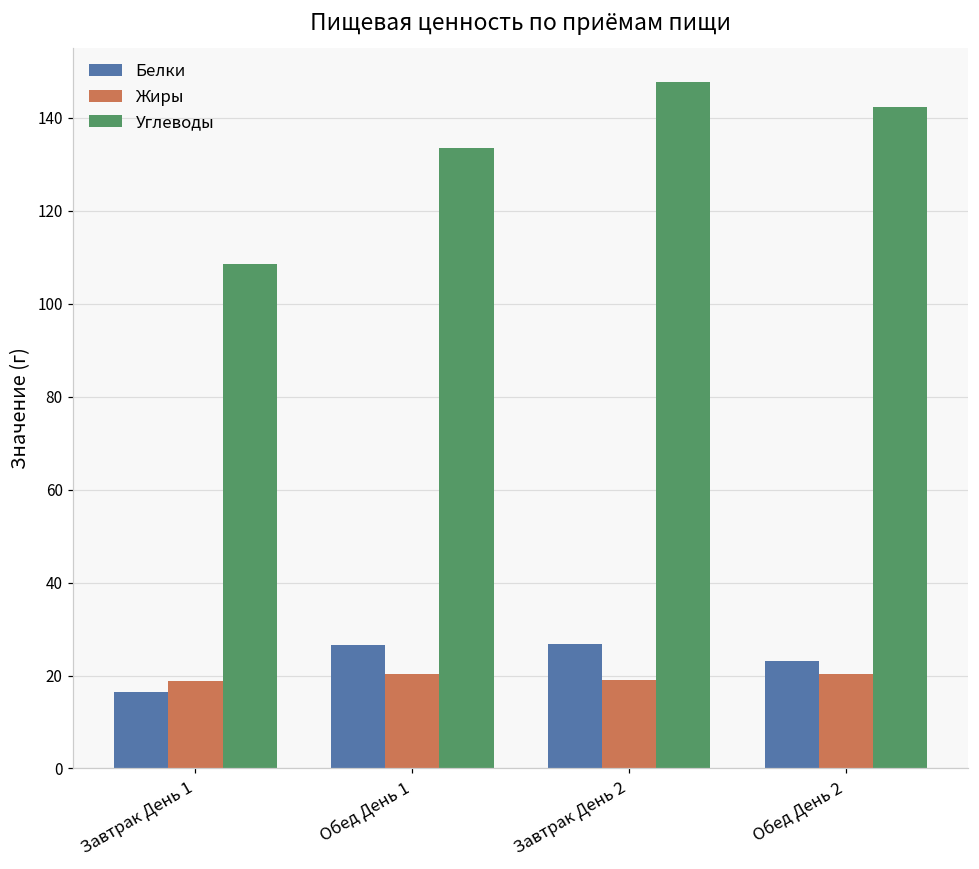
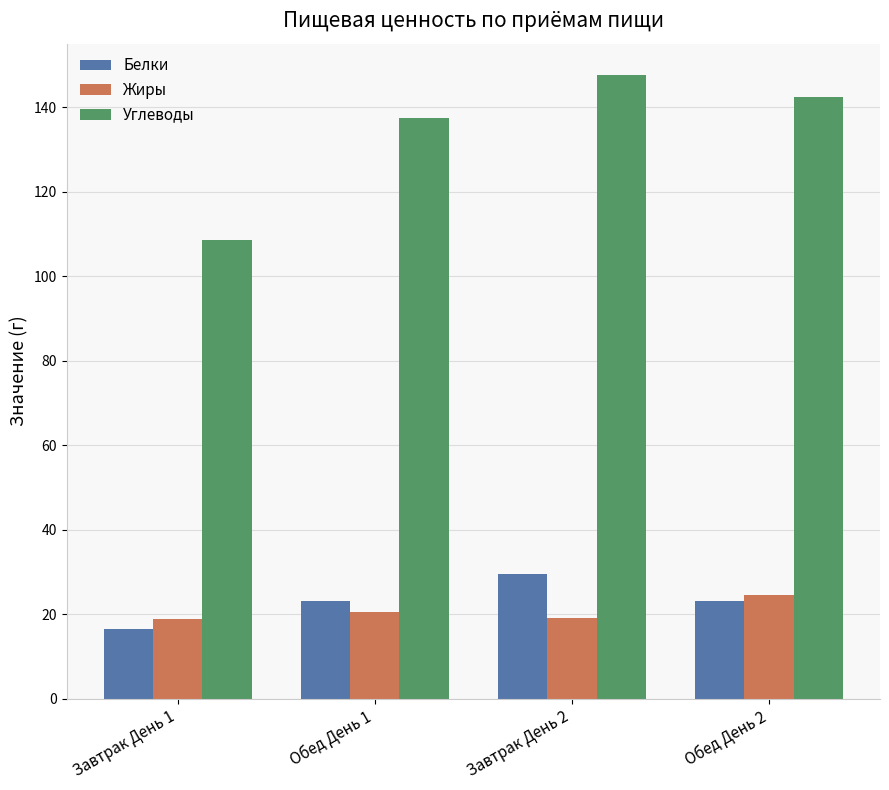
Белки, Обед День 1: 27 -> 23
Углеводы, Обед День 1: 134 -> 138
Белки, Завтрак День 2: 27 -> 29
Жиры, Обед День 2: 20 -> 25
